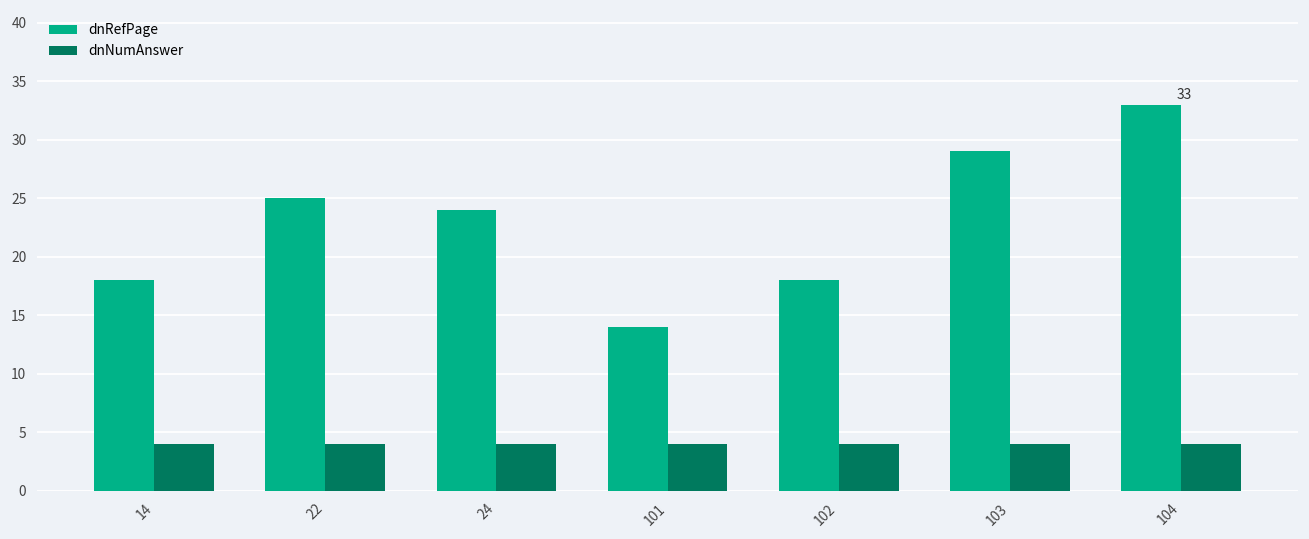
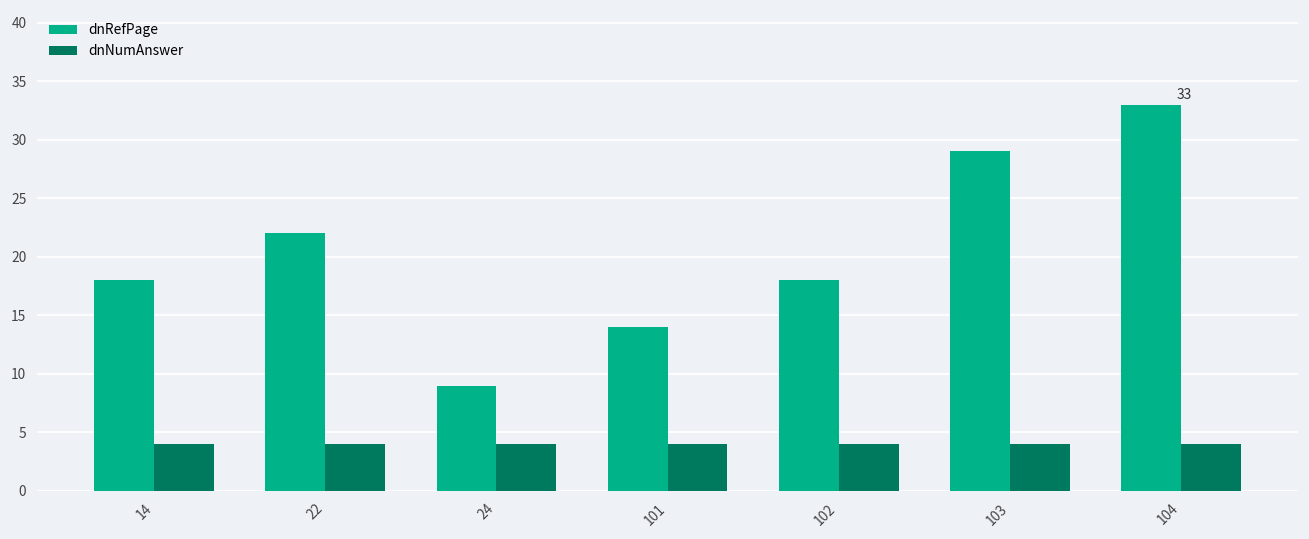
dnRefPage, 22: 25 -> 22
dnRefPage, 24: 24 -> 9
